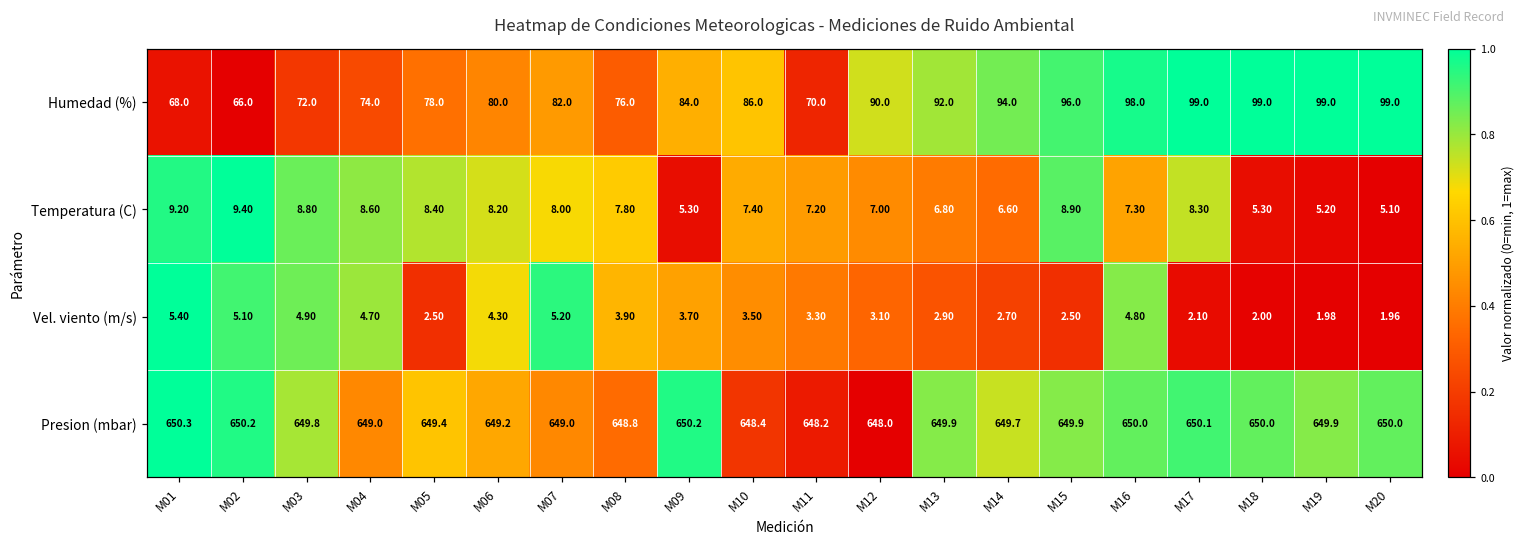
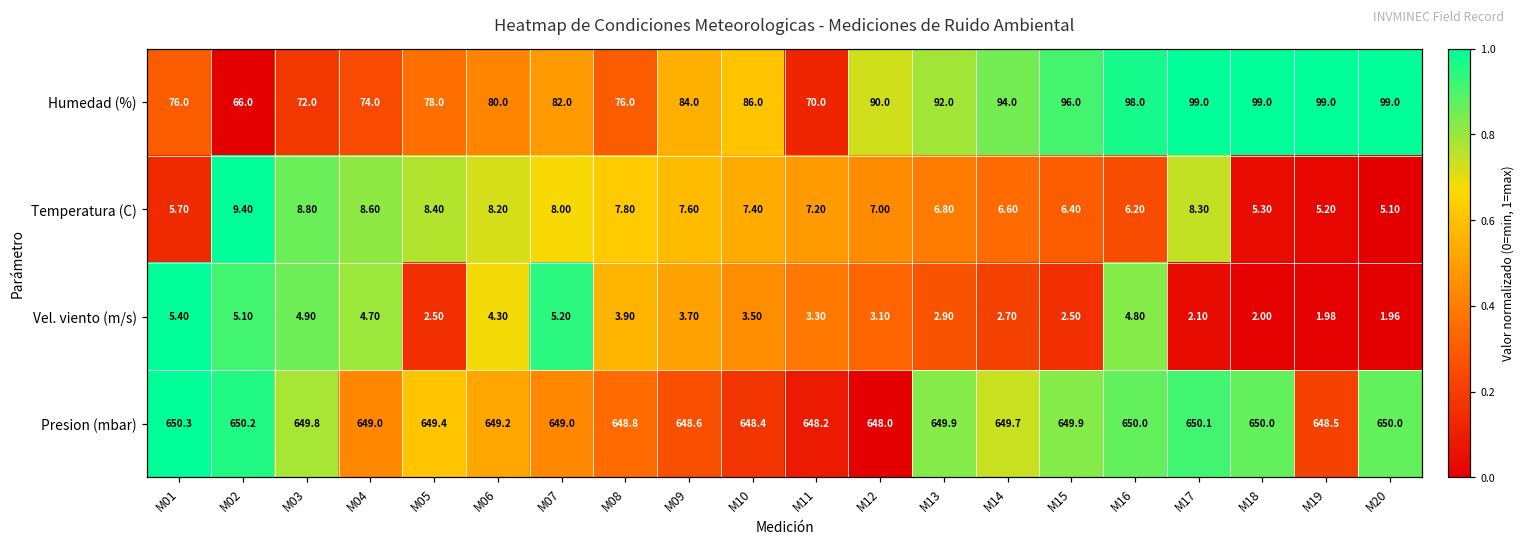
Humedad (%), M01: 68.0 -> 76.0
Temperatura (C), M01: 9.20 -> 5.70
Temperatura (C), M09: 5.30 -> 7.60
Temperatura (C), M15: 8.90 -> 6.40
Temperatura (C), M16: 7.30 -> 6.20
Presion (mbar), M09: 650.2 -> 648.6
Presion (mbar), M19: 649.9 -> 648.5
